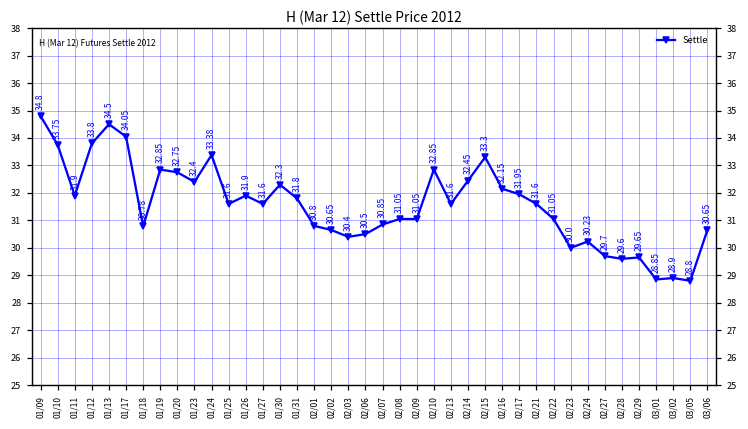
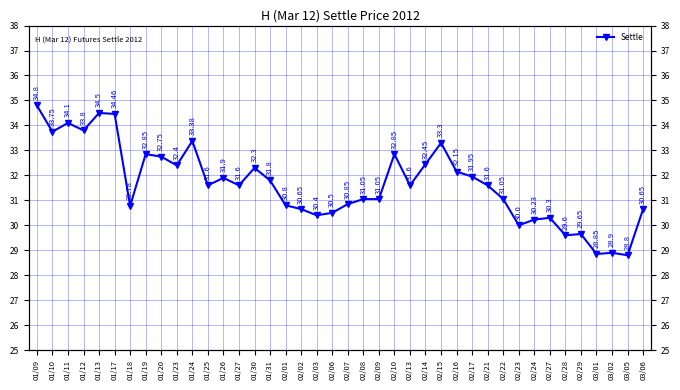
01/11: 31.9 -> 34.1
01/17: 34.05 -> 34.46
02/27: 29.7 -> 30.3
